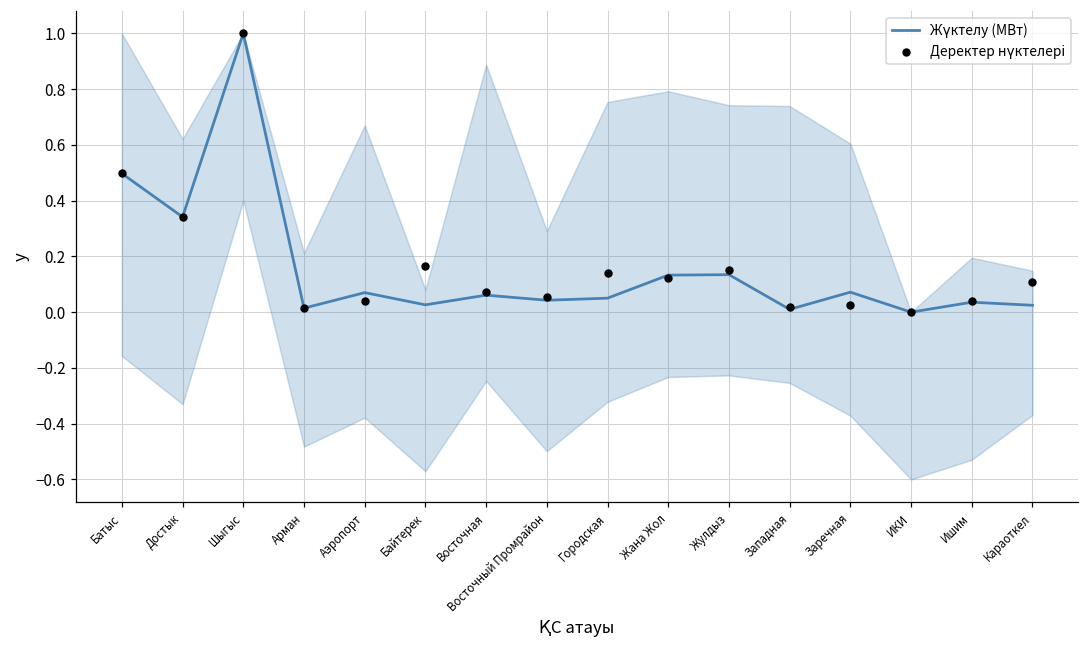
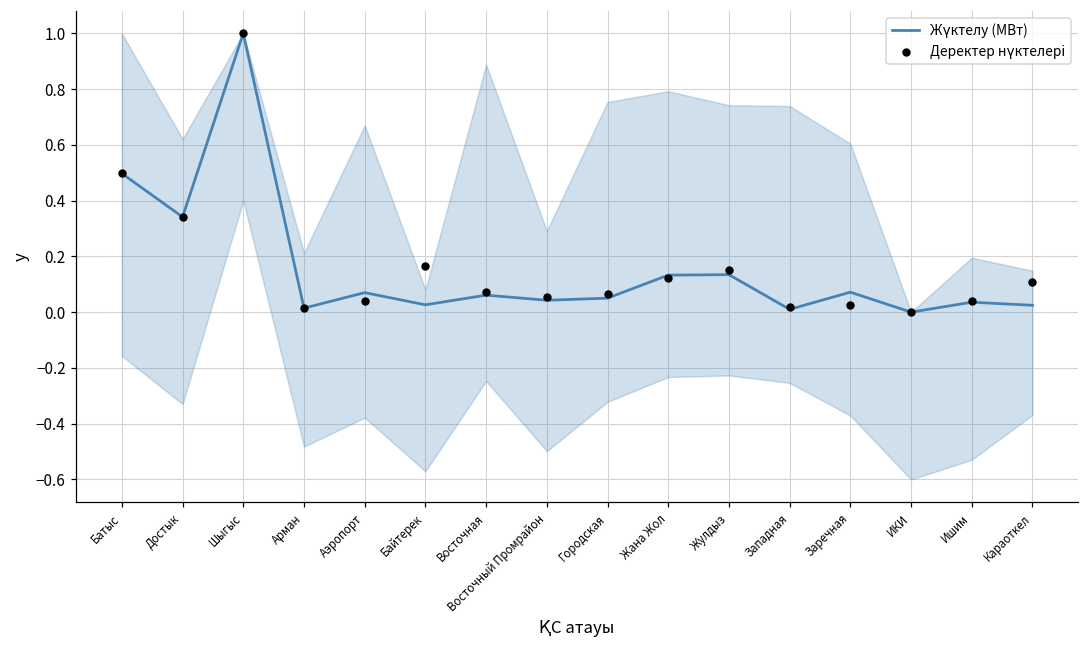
Деректер нүктелері, Городская: 0.14 -> 0.07
